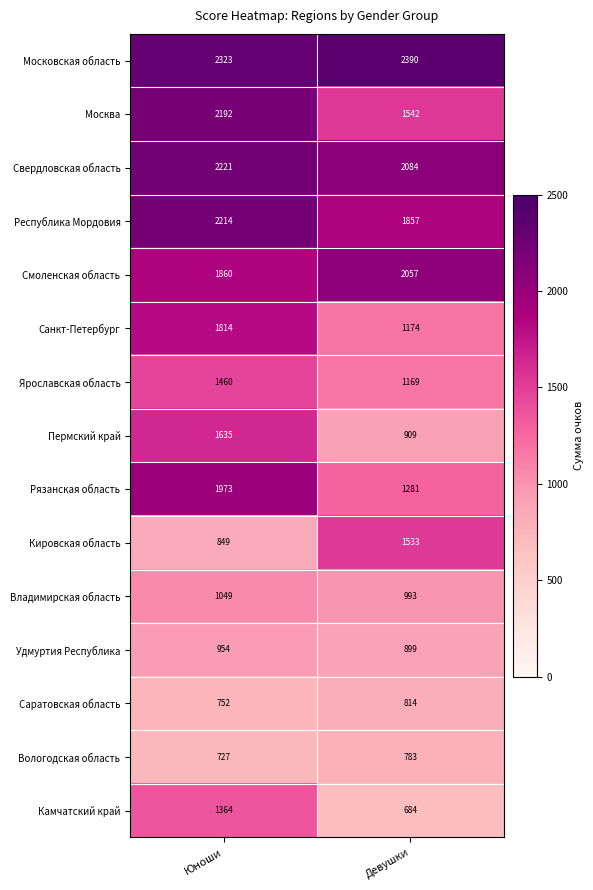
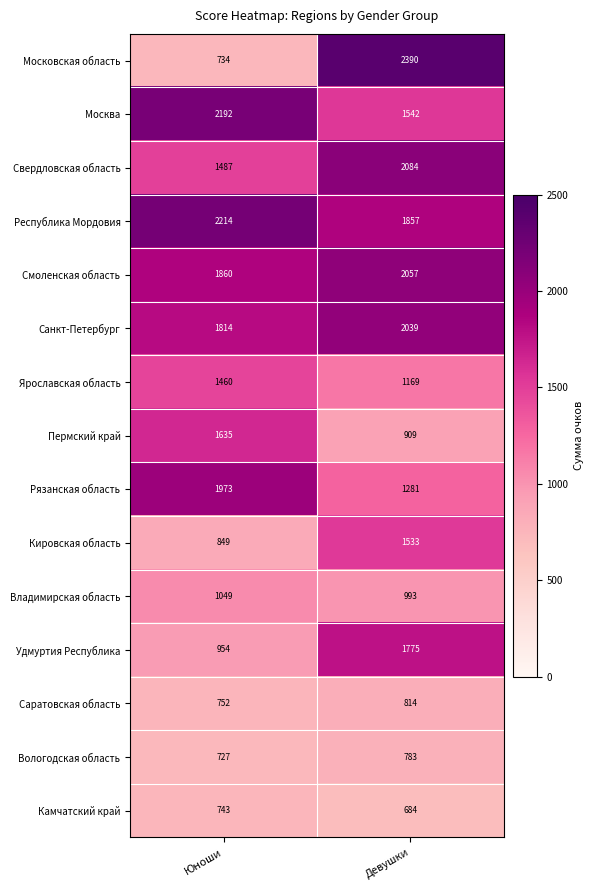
Московская область, Юноши: 2323 -> 734
Свердловская область, Юноши: 2221 -> 1487
Санкт-Петербург, Девушки: 1174 -> 2039
Удмуртия Республика, Девушки: 899 -> 1775
Камчатский край, Юноши: 1364 -> 743
